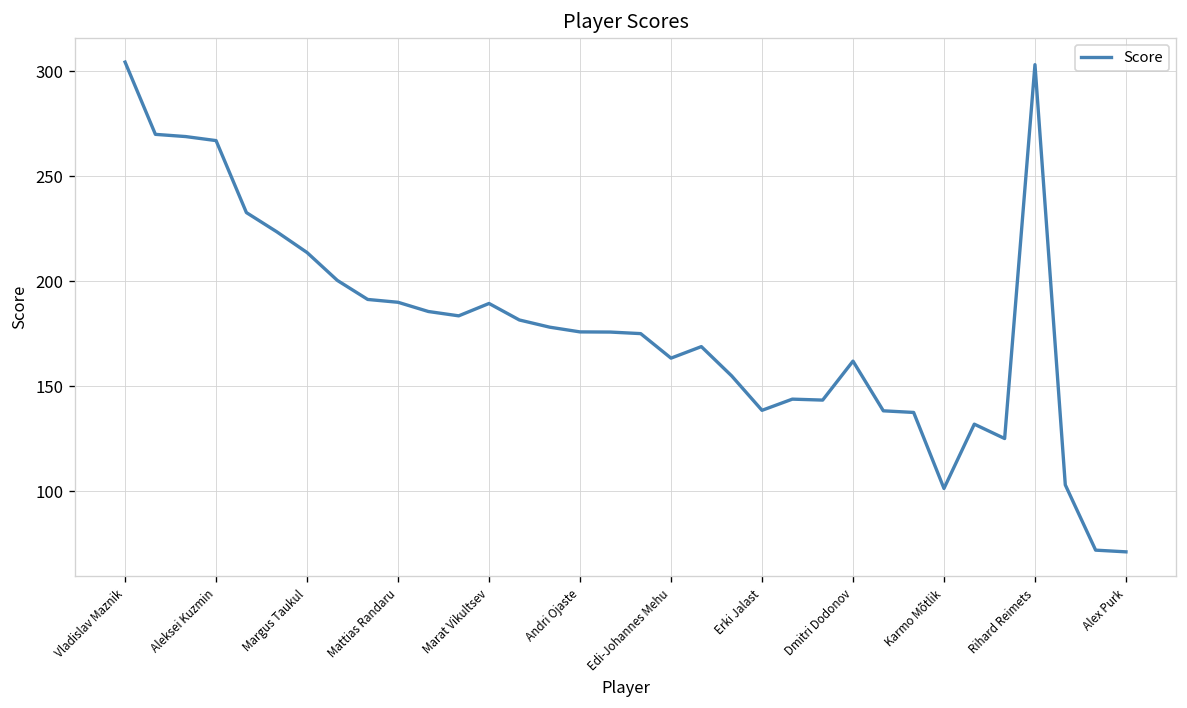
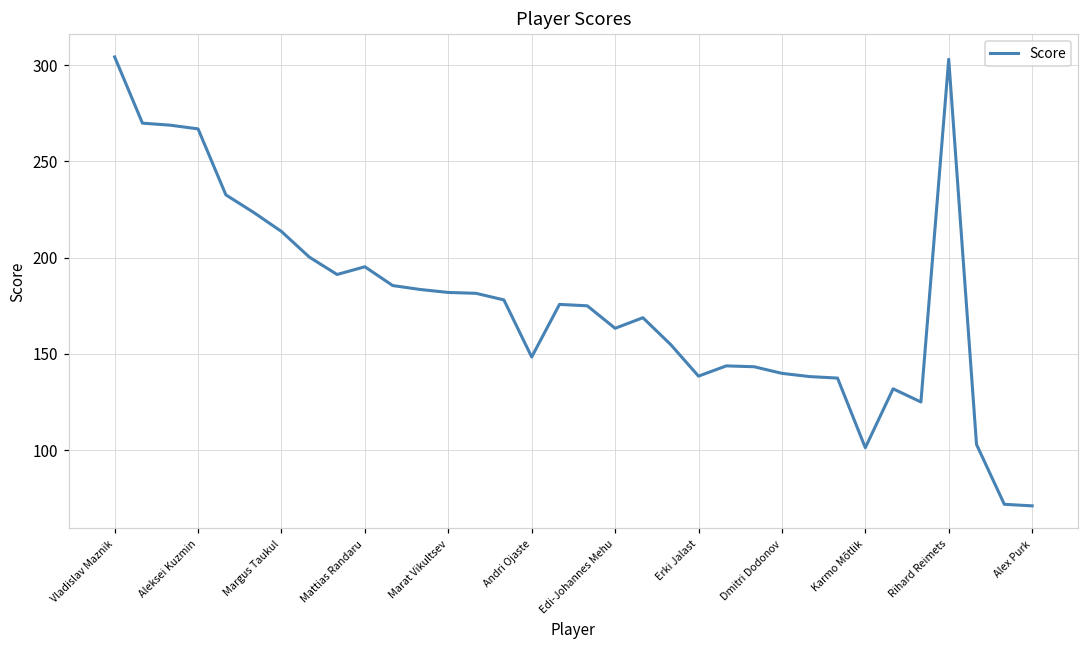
Mattias Randaru: 190 -> 195
Marat Vikultsev: 189 -> 182
Andri Ojaste: 176 -> 148
Dmitri Dodonov: 162 -> 140
